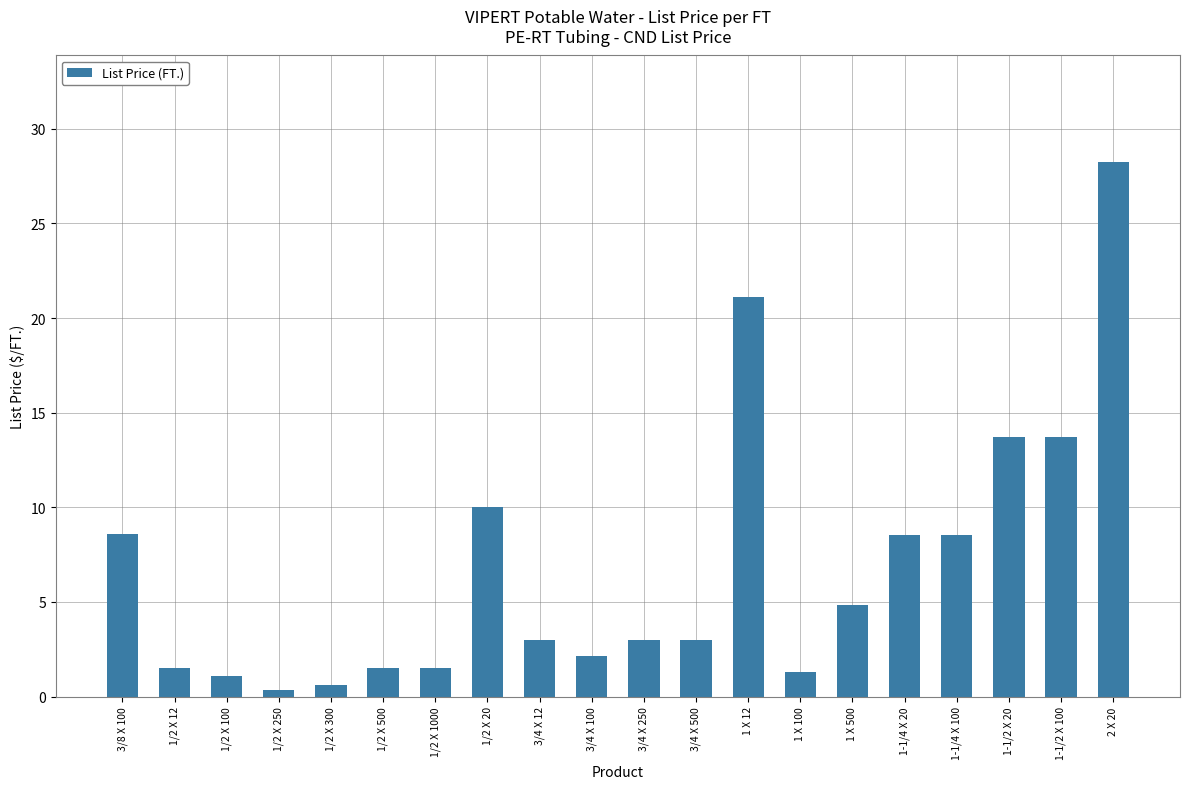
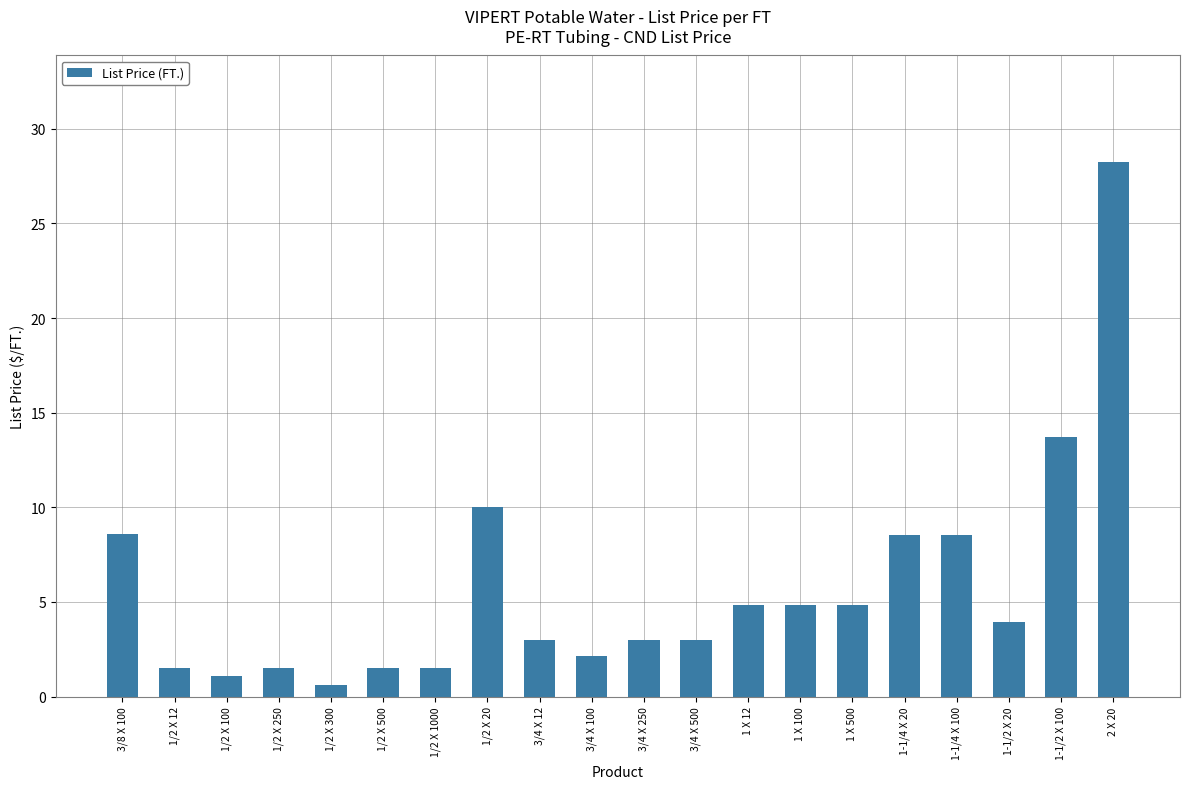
1/2 X 250: 0.4 -> 1.5
1 X 12: 21.1 -> 4.9
1 X 100: 1.3 -> 4.9
1-1/2 X 20: 13.7 -> 3.9
